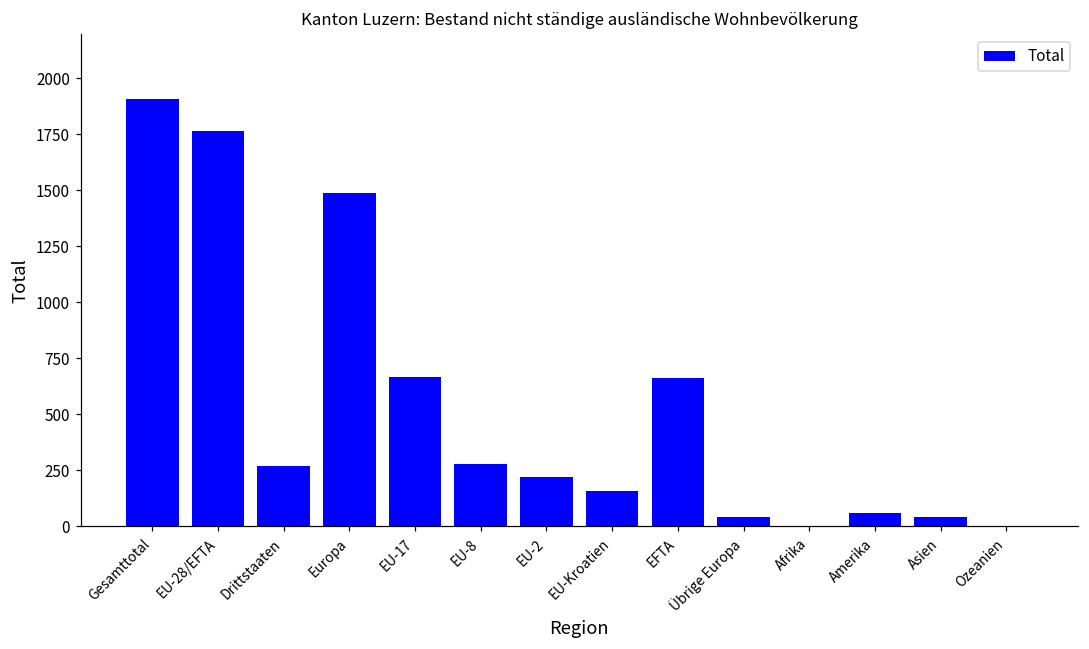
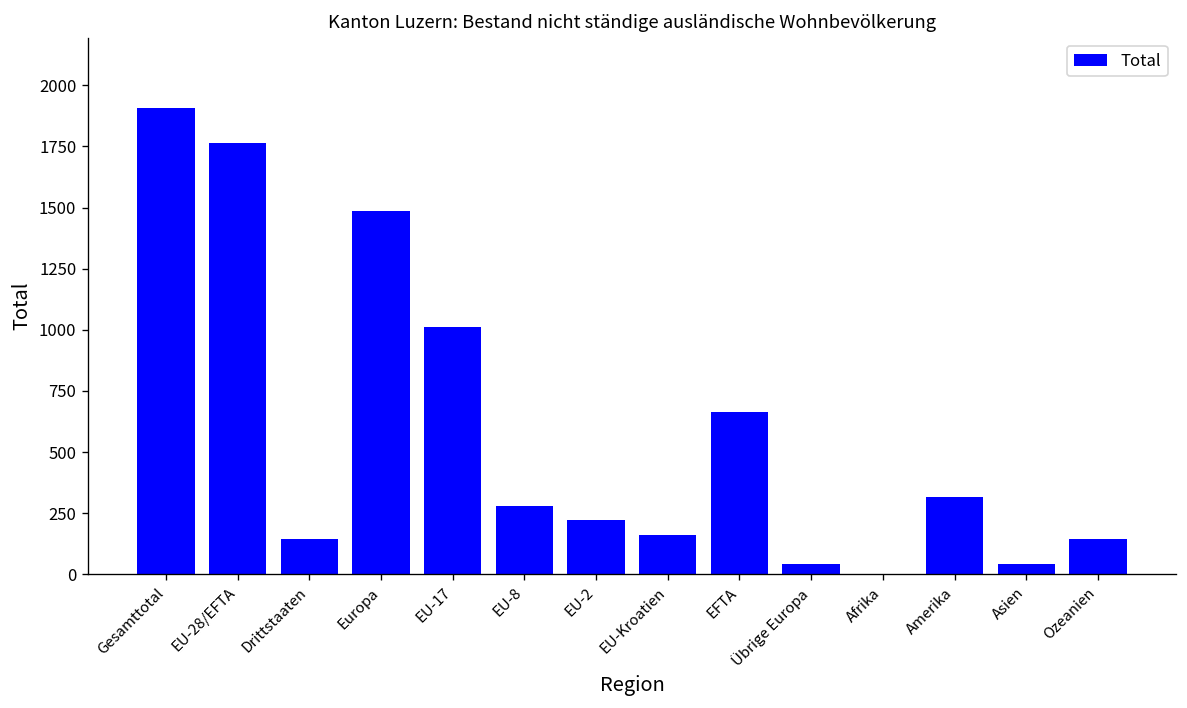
Drittstaaten: 270 -> 150
EU-17: 670 -> 1010
Amerika: 60 -> 320
Ozeanien: 0 -> 140
